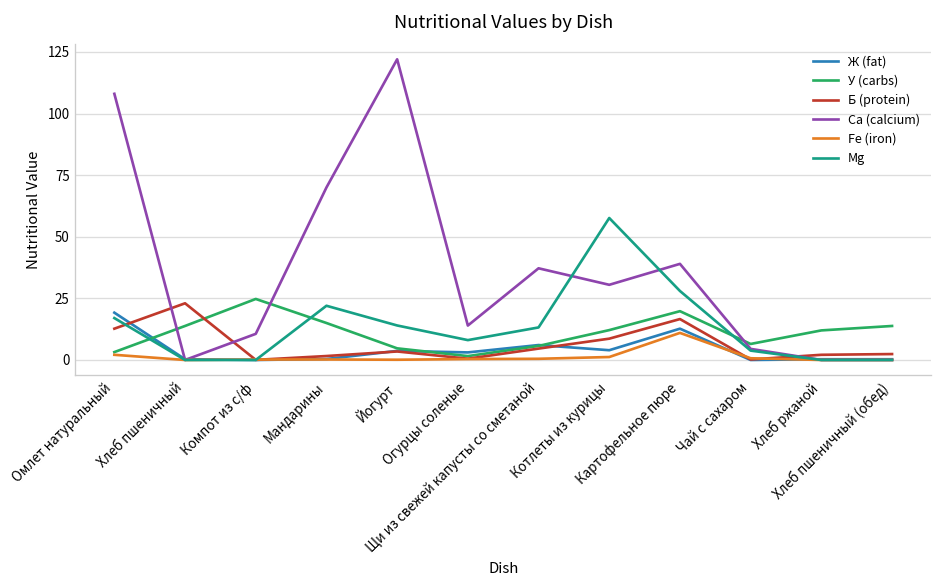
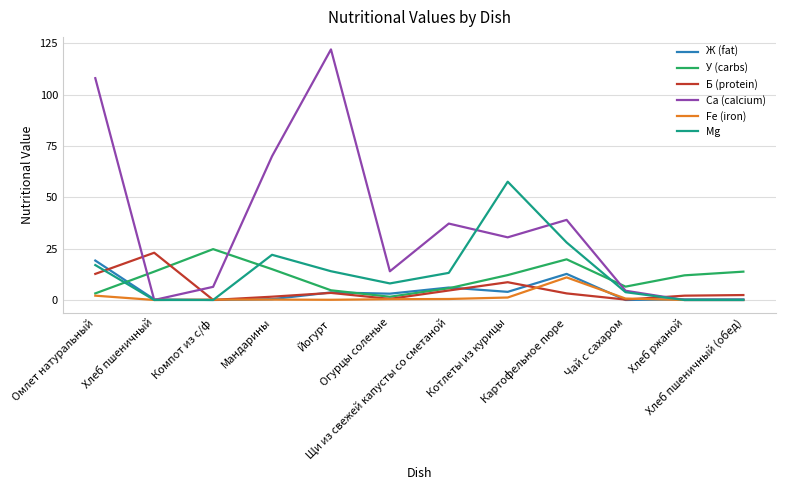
Са (calcium), Компот из с/ф: 11 -> 6
Б (protein), Картофельное пюре: 17 -> 3
